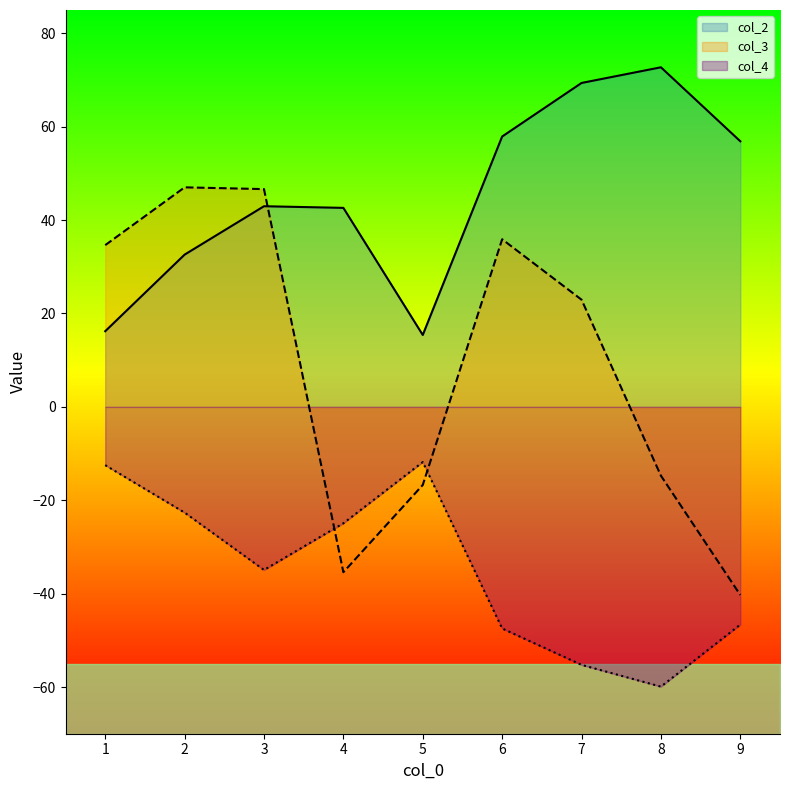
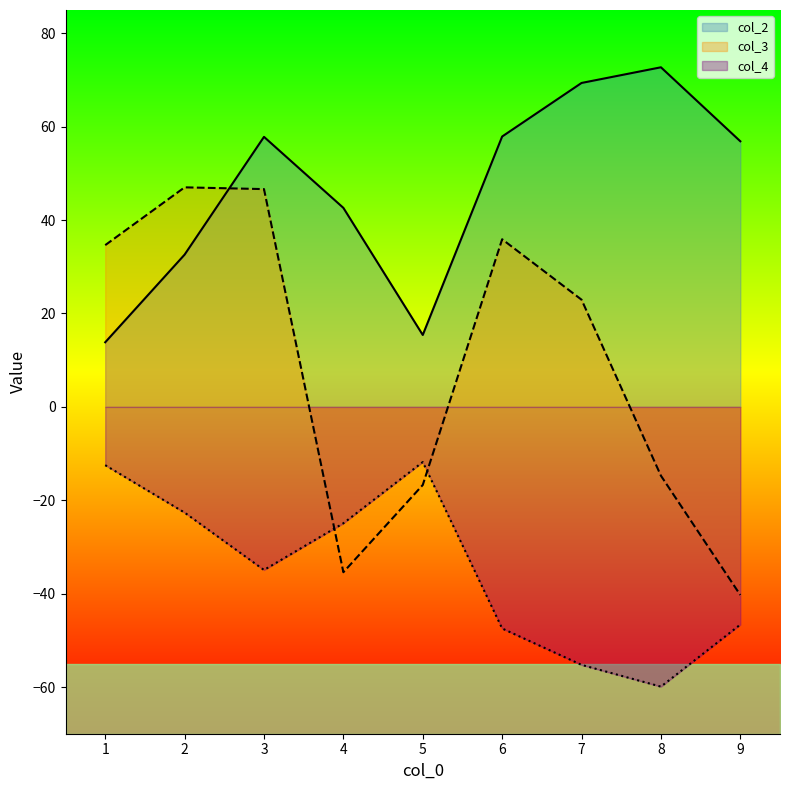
col_2, 1: 16 -> 14
col_2, 3: 43 -> 58
